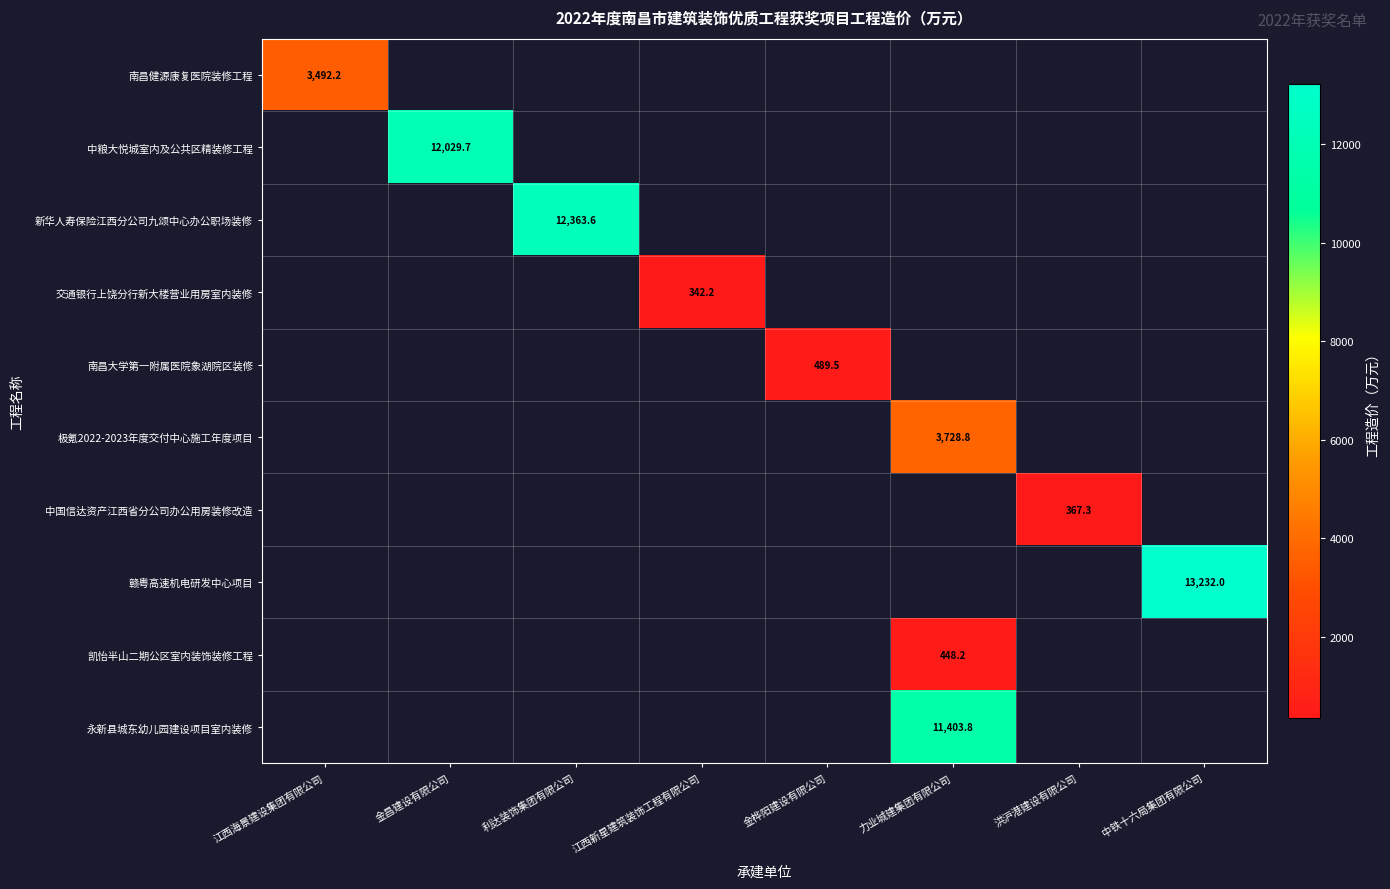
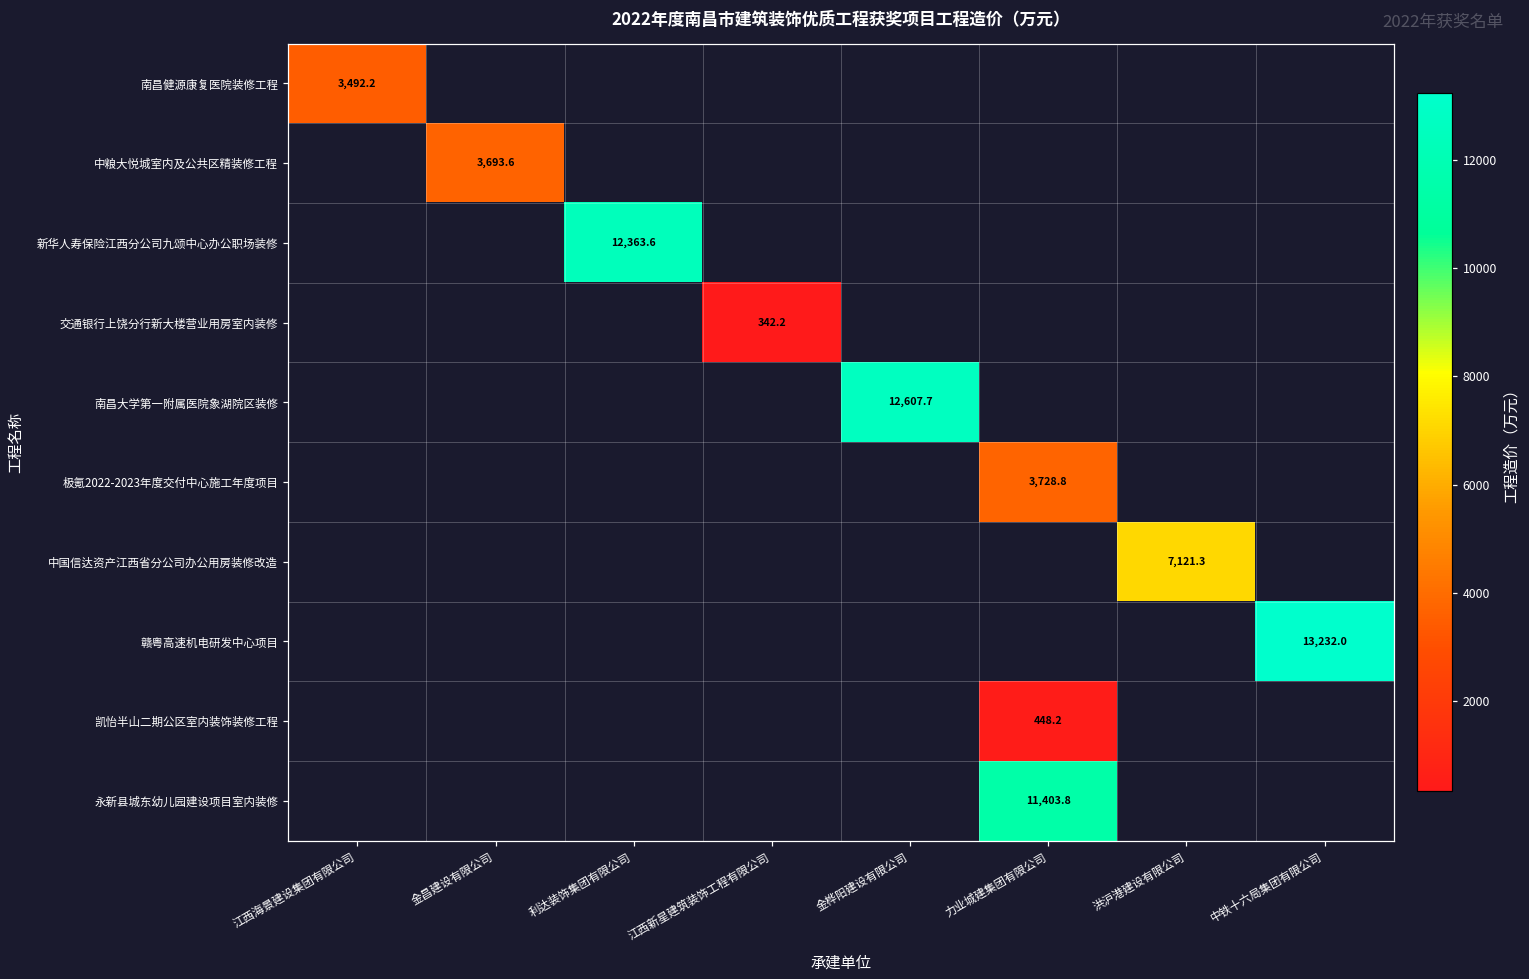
中粮大悦城室内及公共区精装修工程, 金昌建设有限公司: 12,029.7 -> 3,693.6
南昌大学第一附属医院象湖院区装修, 金桦阳建设有限公司: 489.5 -> 12,607.7
中国信达资产江西省分公司办公用房装修改造, 洪沪港建设有限公司: 367.3 -> 7,121.3
